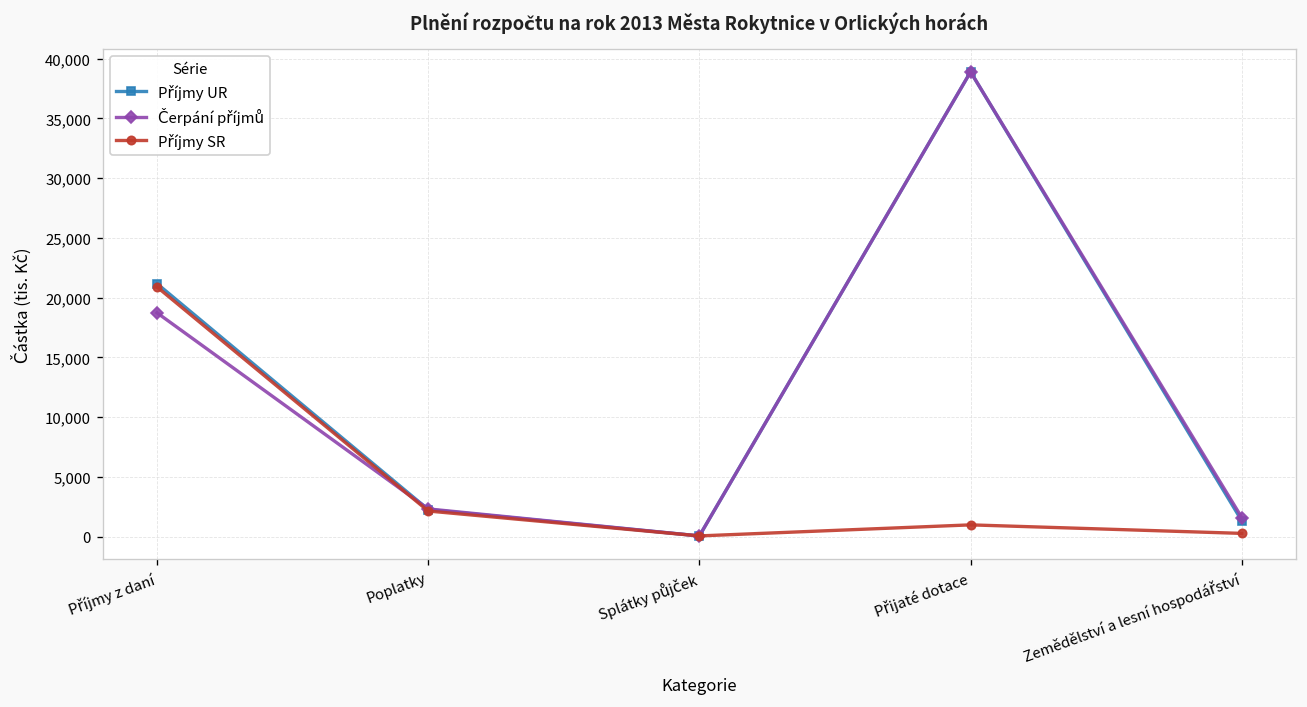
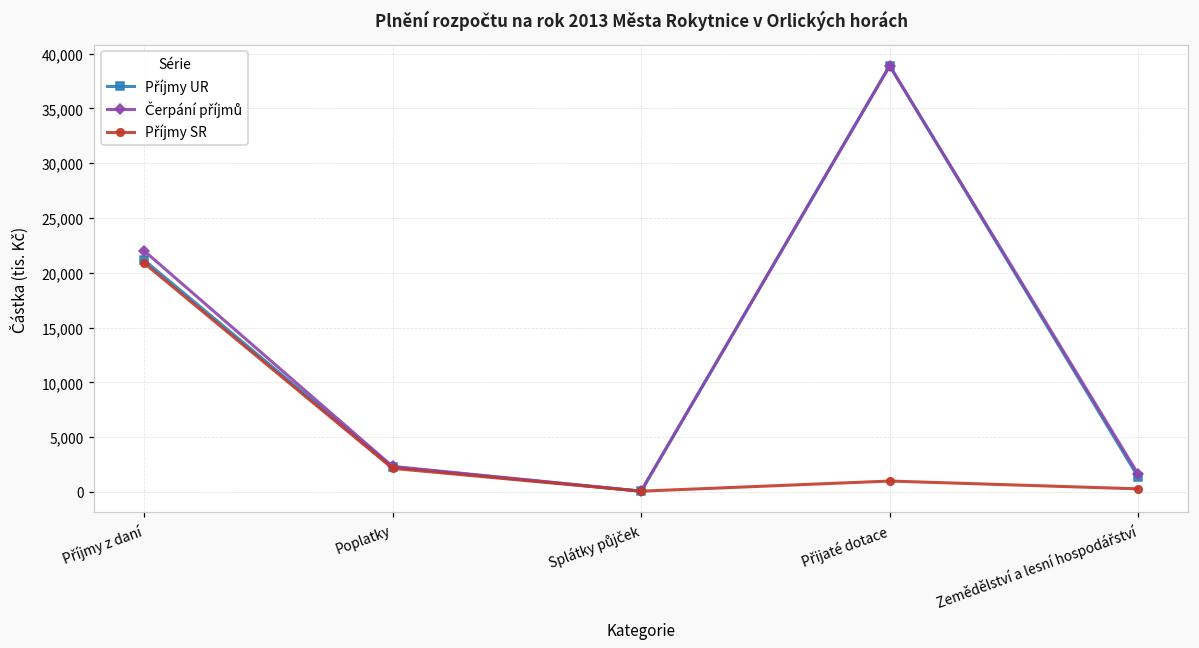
Čerpání příjmů, Příjmy z daní: 19,000 -> 22,000
